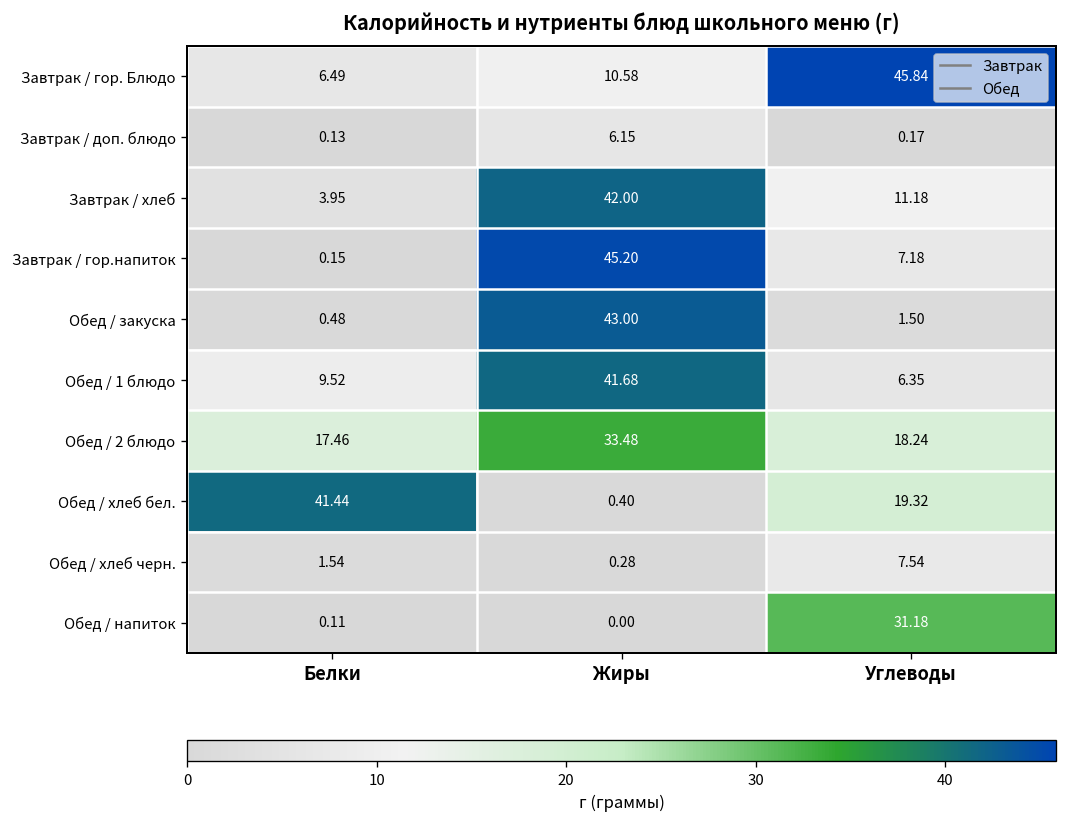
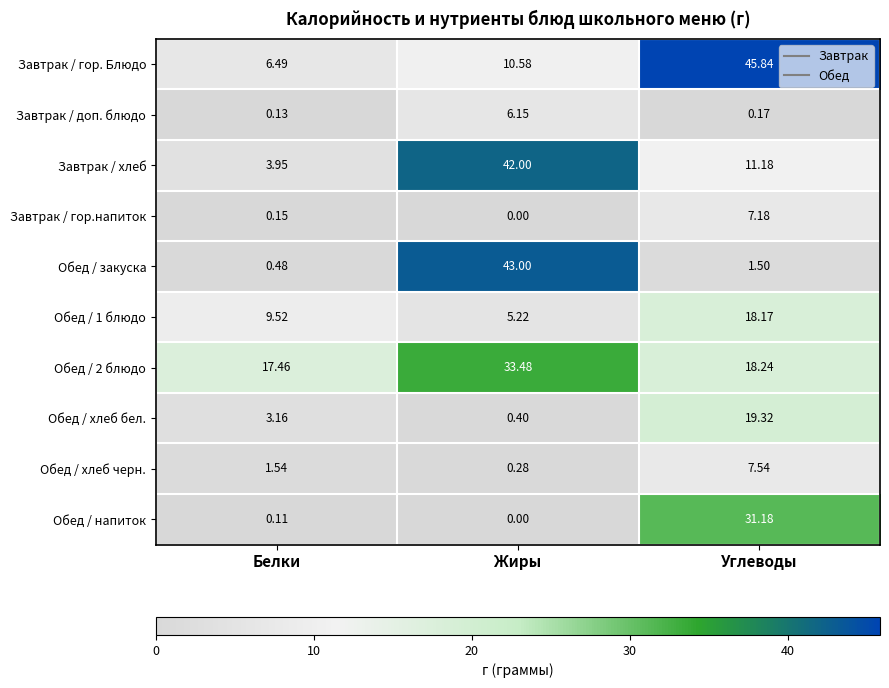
Завтрак / гор.напиток, Жиры: 45.20 -> 0.00
Обед / 1 блюдо, Жиры: 41.68 -> 5.22
Обед / 1 блюдо, Углеводы: 6.35 -> 18.17
Обед / хлеб бел., Белки: 41.44 -> 3.16
